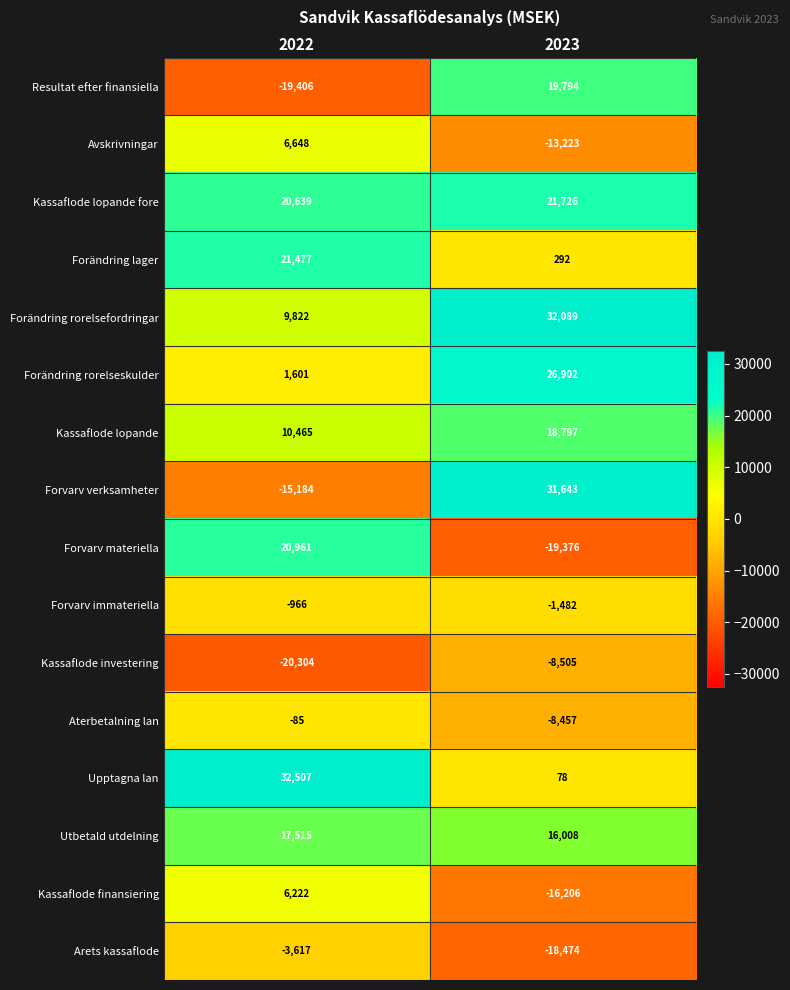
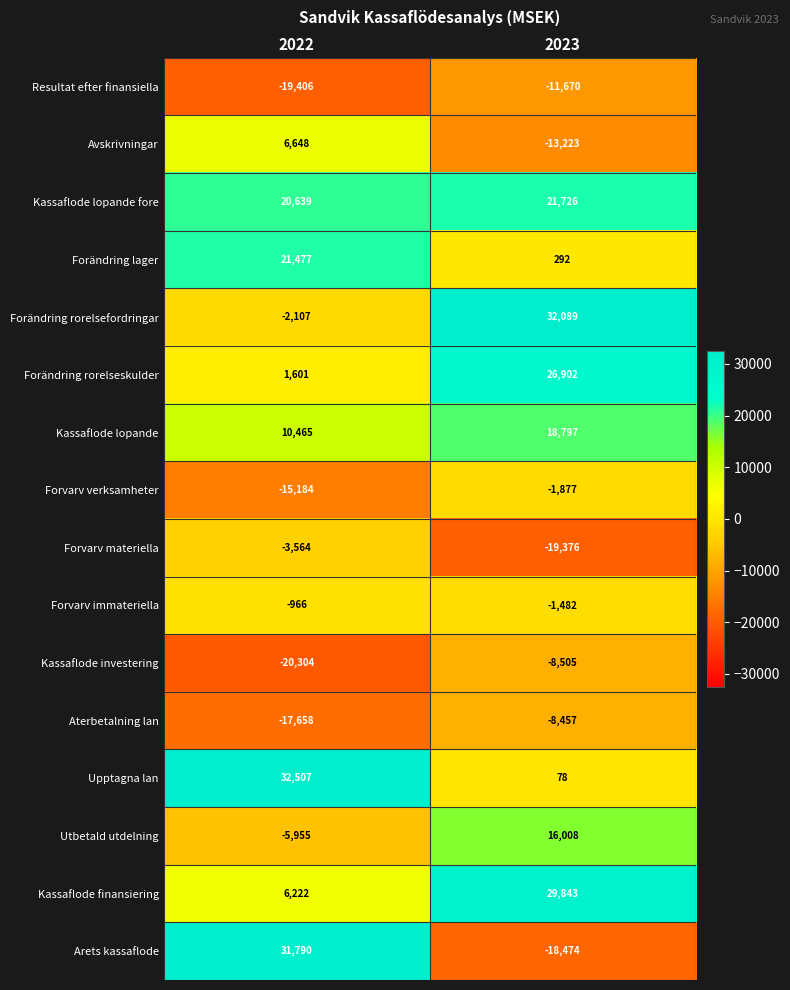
Resultat efter finansiella, 2023: 19,794 -> -11,670
Forändring rorelsefordringar, 2022: 9,822 -> -2,107
Forvarv verksamheter, 2023: 31,643 -> -1,877
Forvarv materiella, 2022: 20,961 -> -3,564
Aterbetalning lan, 2022: -85 -> -17,658
Utbetald utdelning, 2022: 17,515 -> -5,955
Kassaflode finansiering, 2023: -16,206 -> 29,843
Arets kassaflode, 2022: -3,617 -> 31,790
